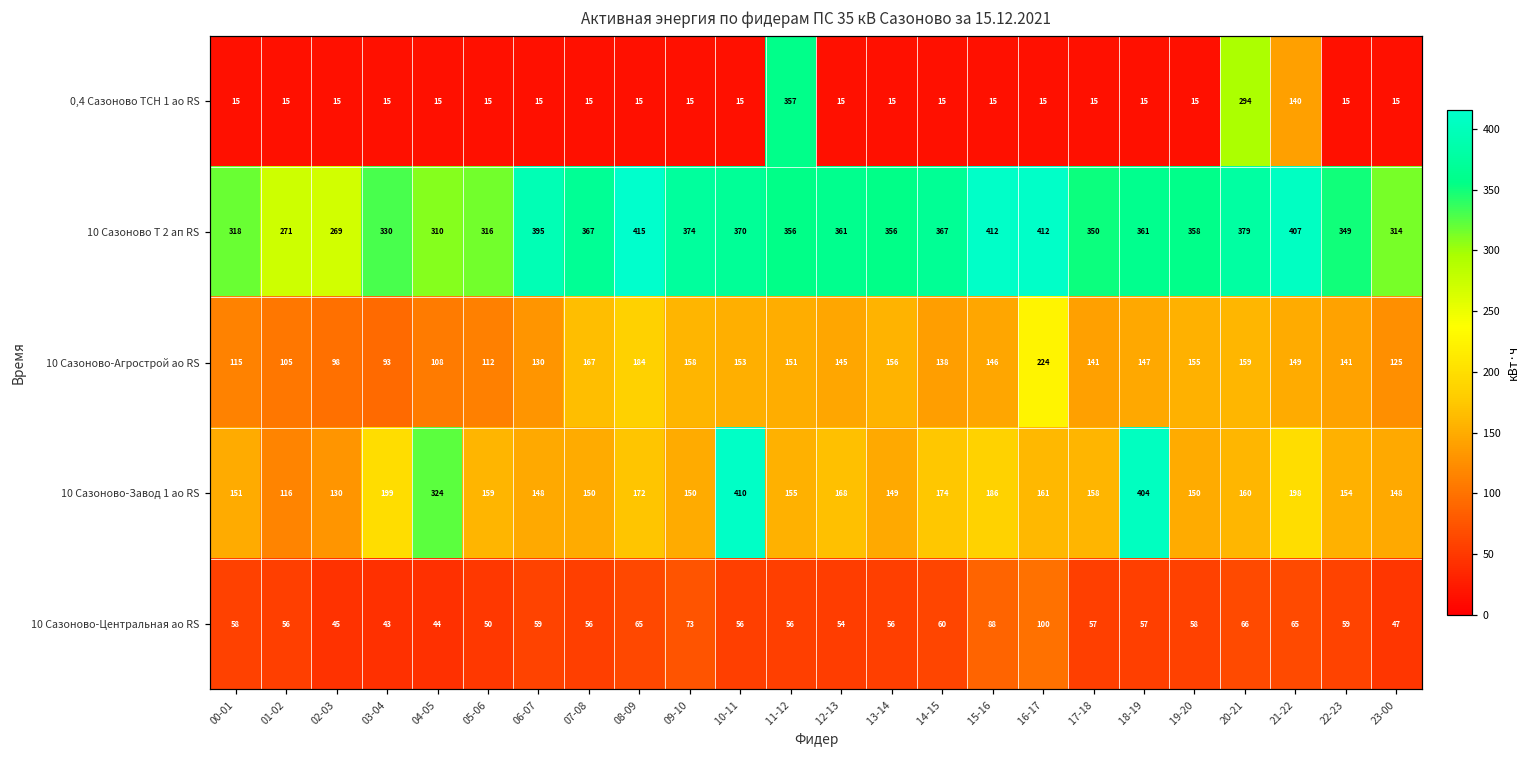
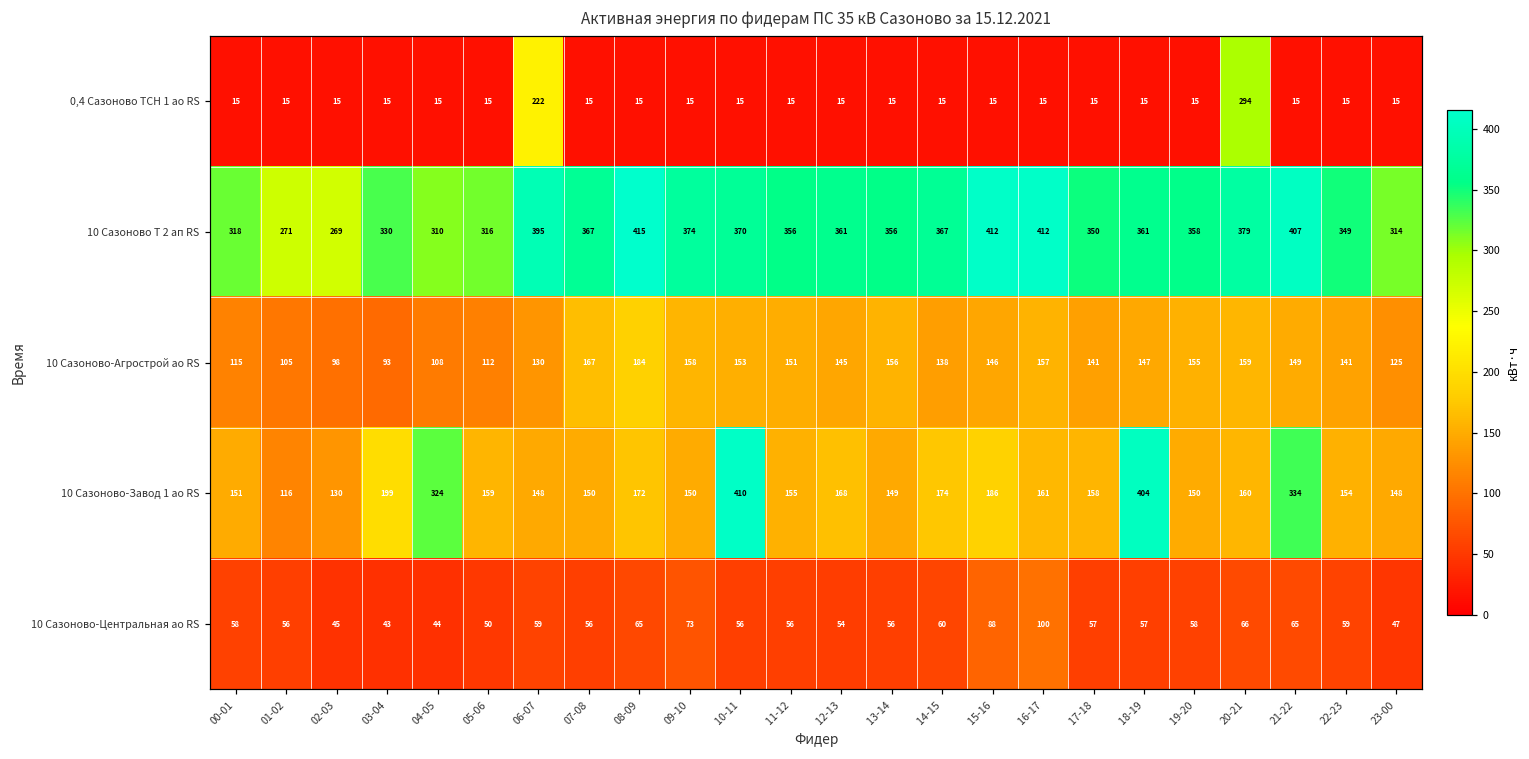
0,4 Сазоново ТСН 1 ао RS, 06-07: 15 -> 222
0,4 Сазоново ТСН 1 ао RS, 11-12: 357 -> 15
0,4 Сазоново ТСН 1 ао RS, 21-22: 140 -> 15
10 Сазоново-Агрострой ао RS, 16-17: 224 -> 157
10 Сазоново-Завод 1 ао RS, 21-22: 198 -> 334
